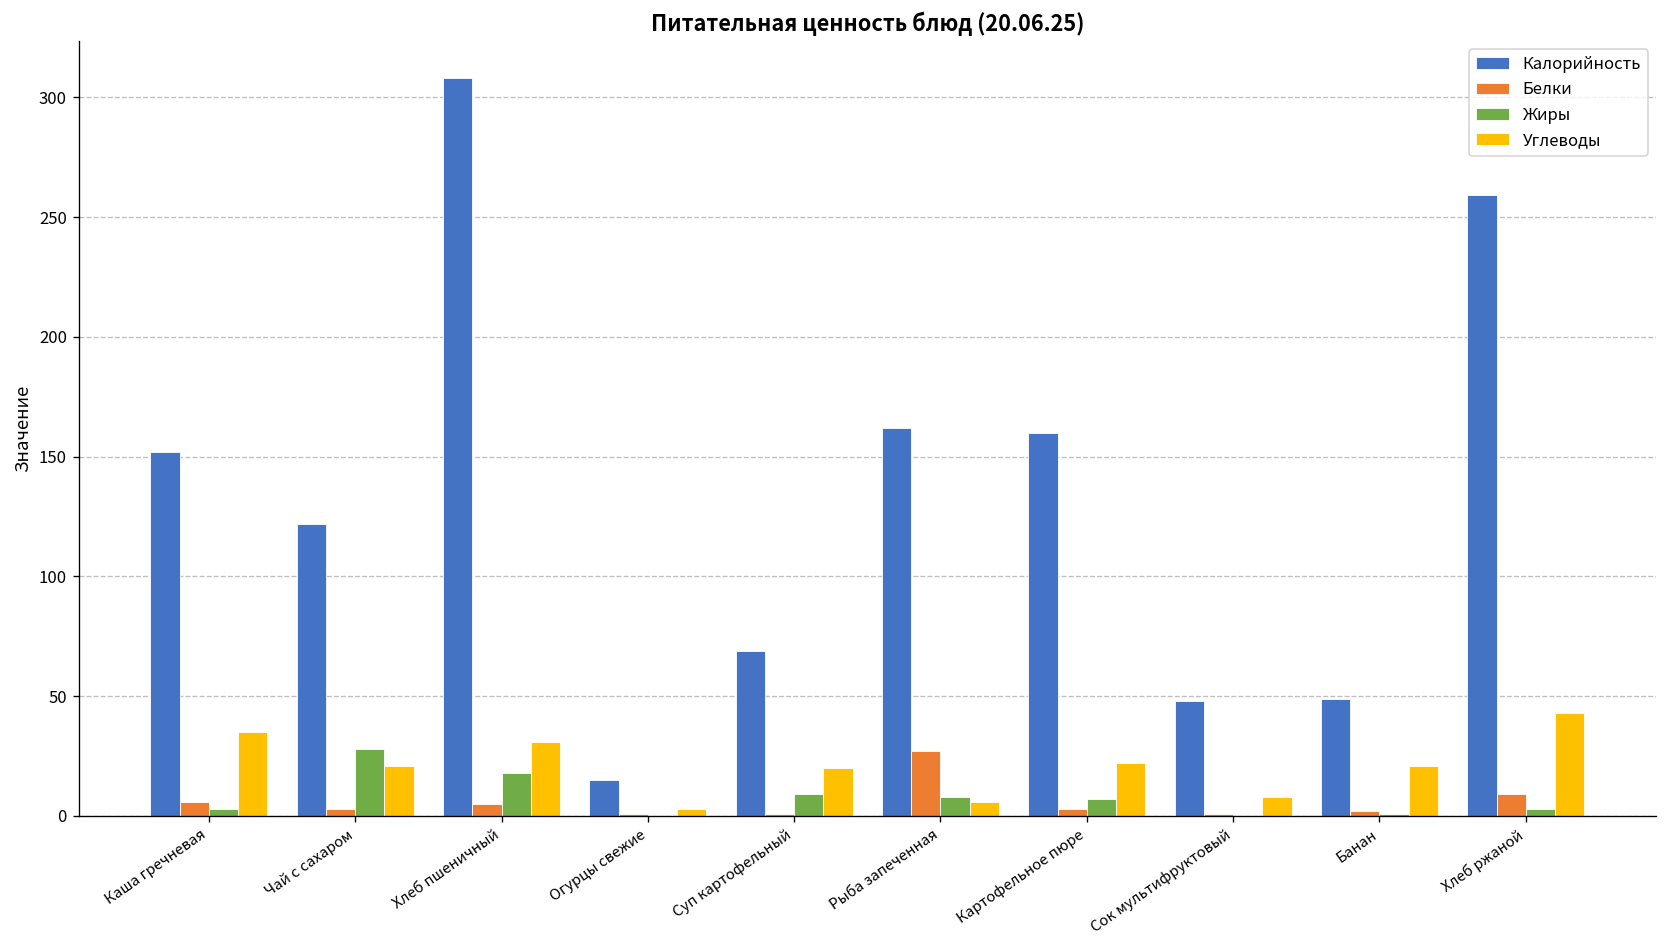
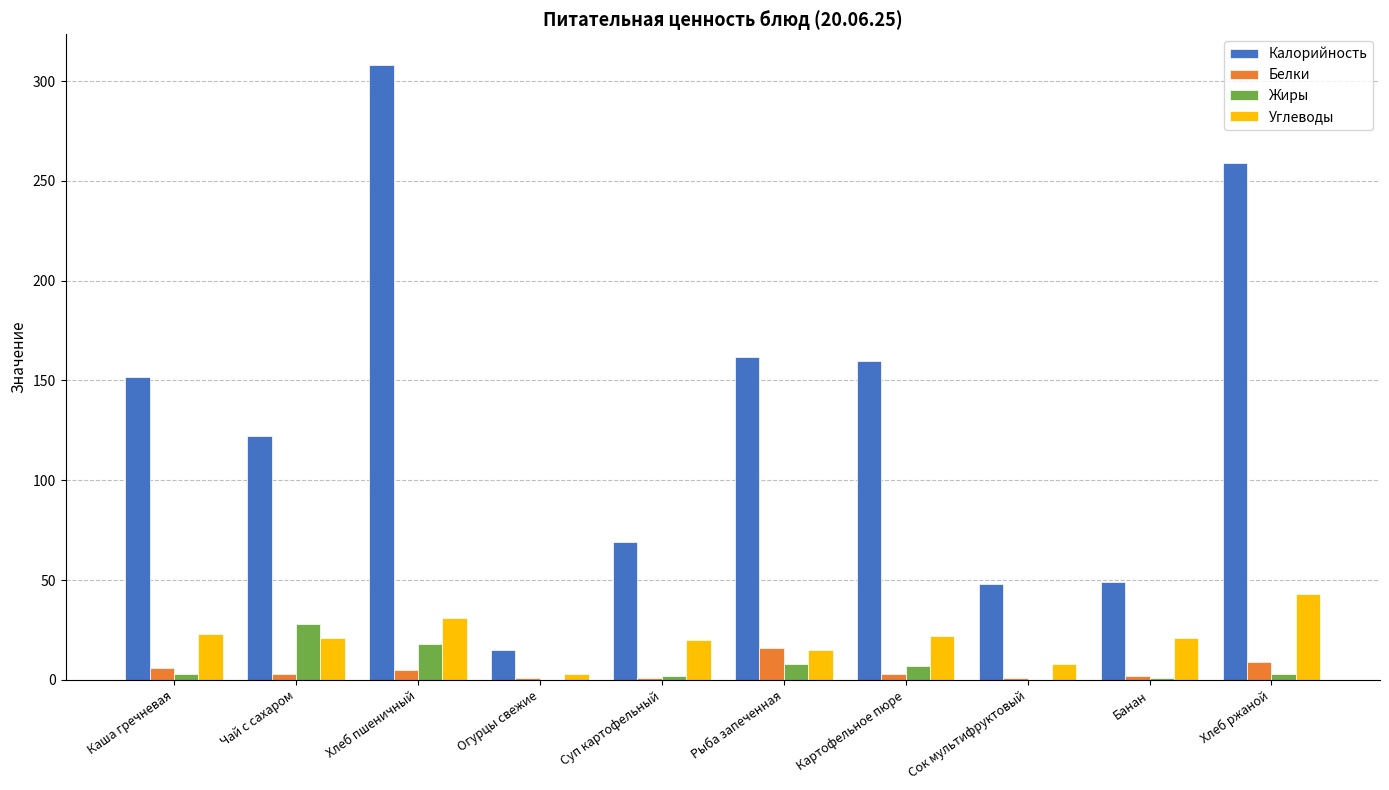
Углеводы, Каша гречневая: 35 -> 23
Жиры, Суп картофельный: 9 -> 2
Белки, Рыба запеченная: 27 -> 16
Углеводы, Рыба запеченная: 6 -> 15
